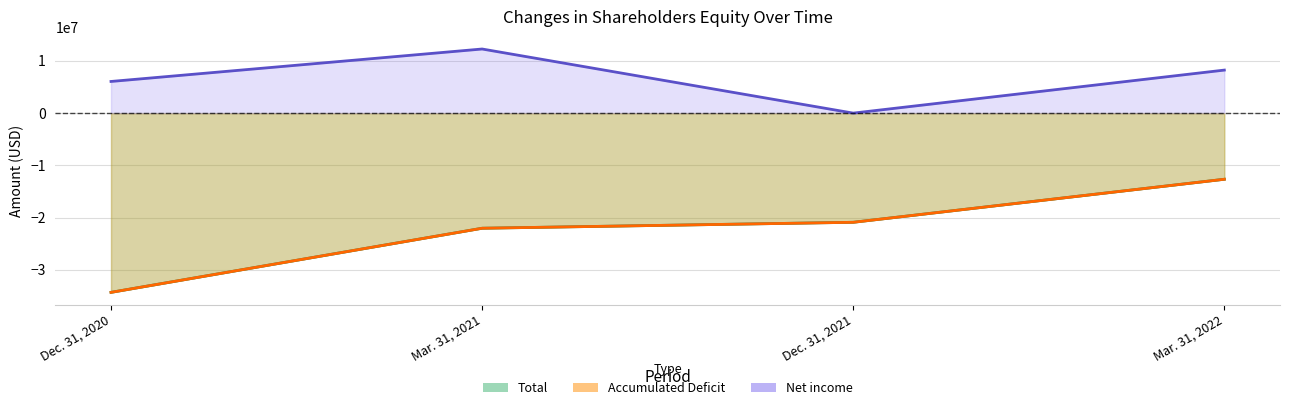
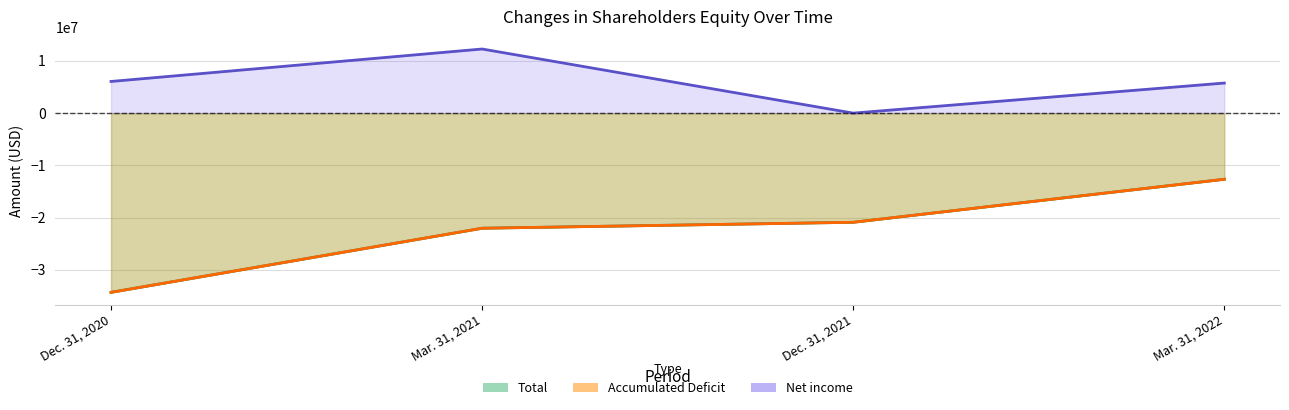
Net income, Mar. 31, 2022: 8000000 -> 6000000
